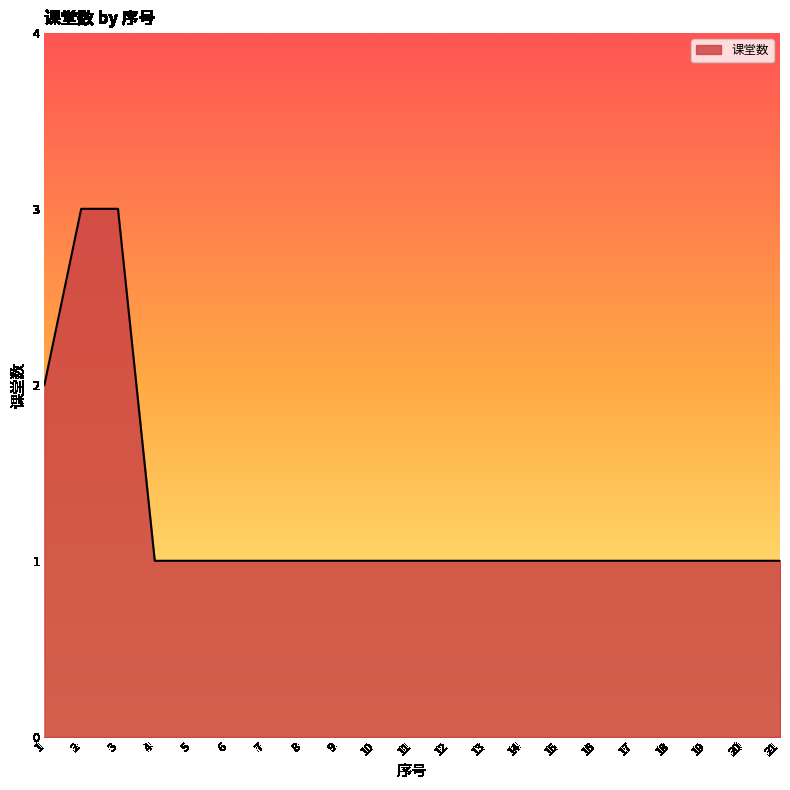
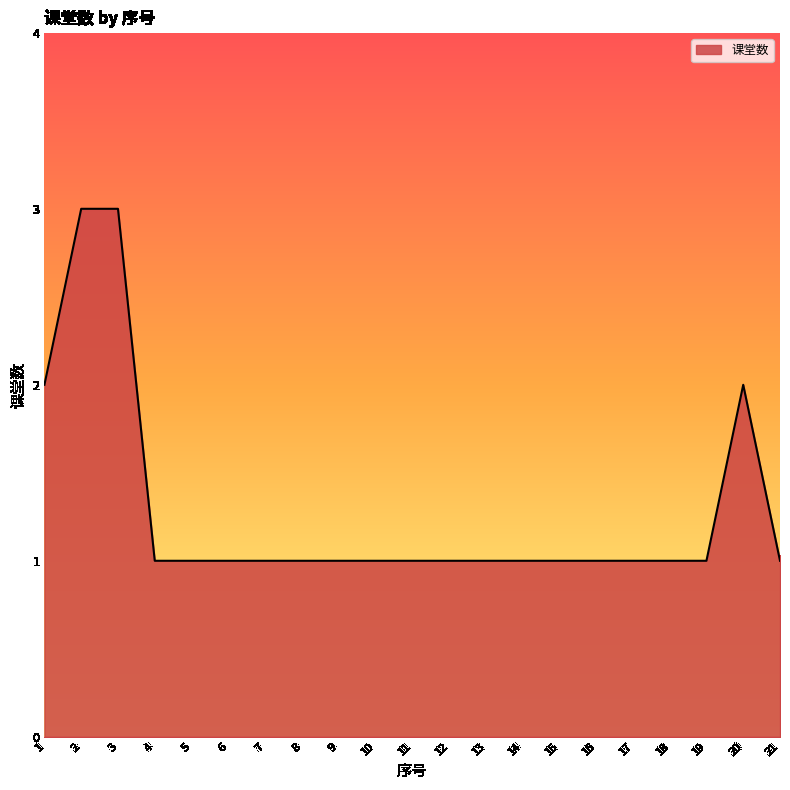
20: 1 -> 2
